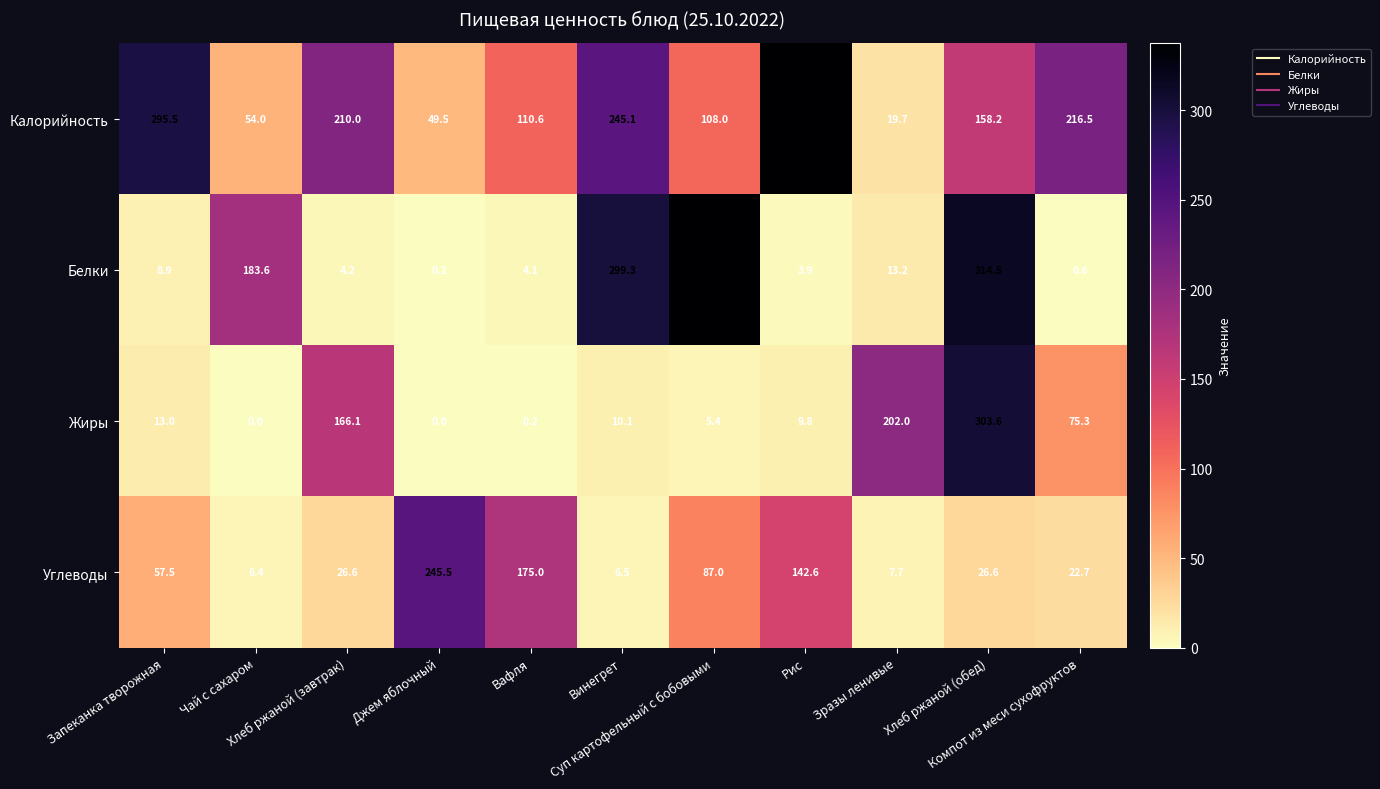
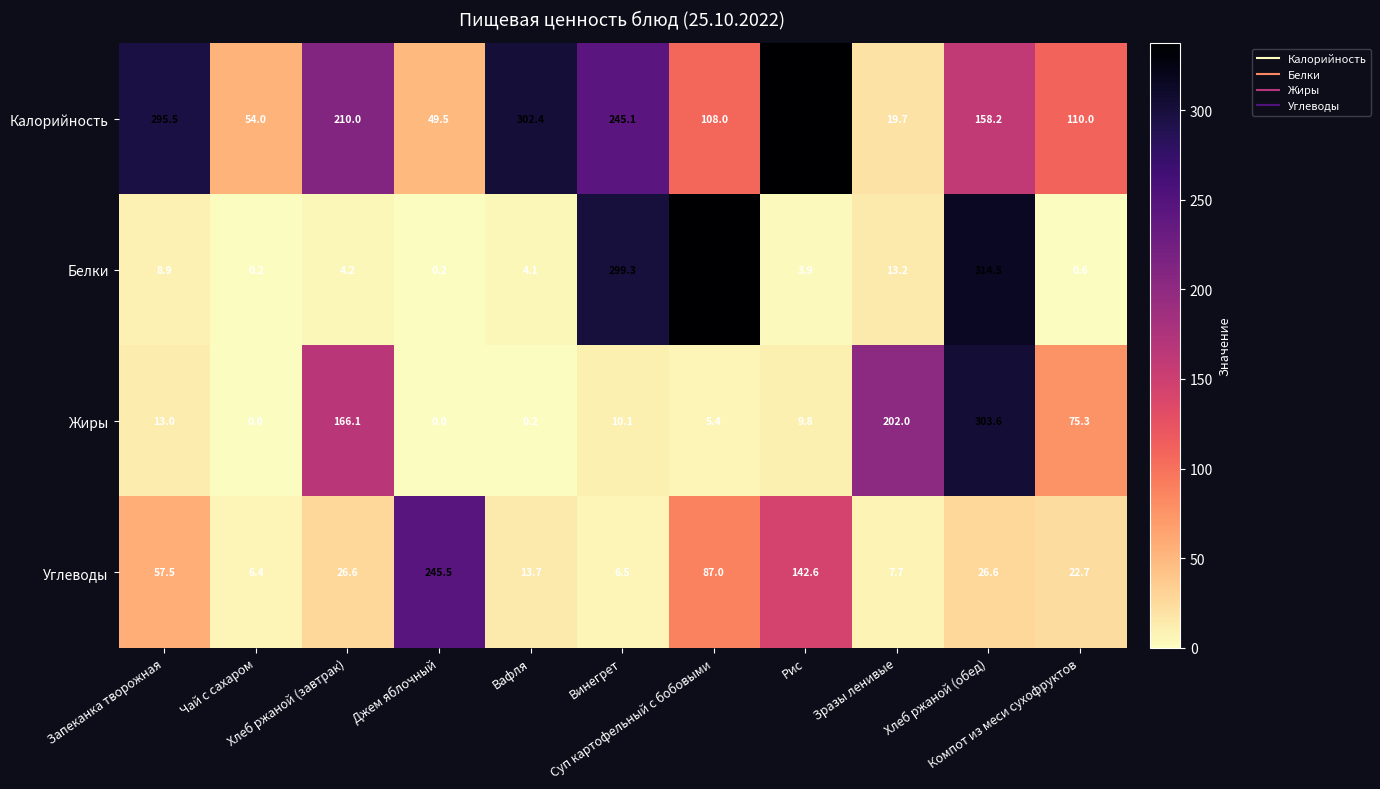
Калорийность, Вафля: 110.6 -> 302.4
Калорийность, Компот из меси сухофруктов: 216.5 -> 110.0
Белки, Чай с сахаром: 183.6 -> 0.2
Углеводы, Вафля: 175.0 -> 13.7
